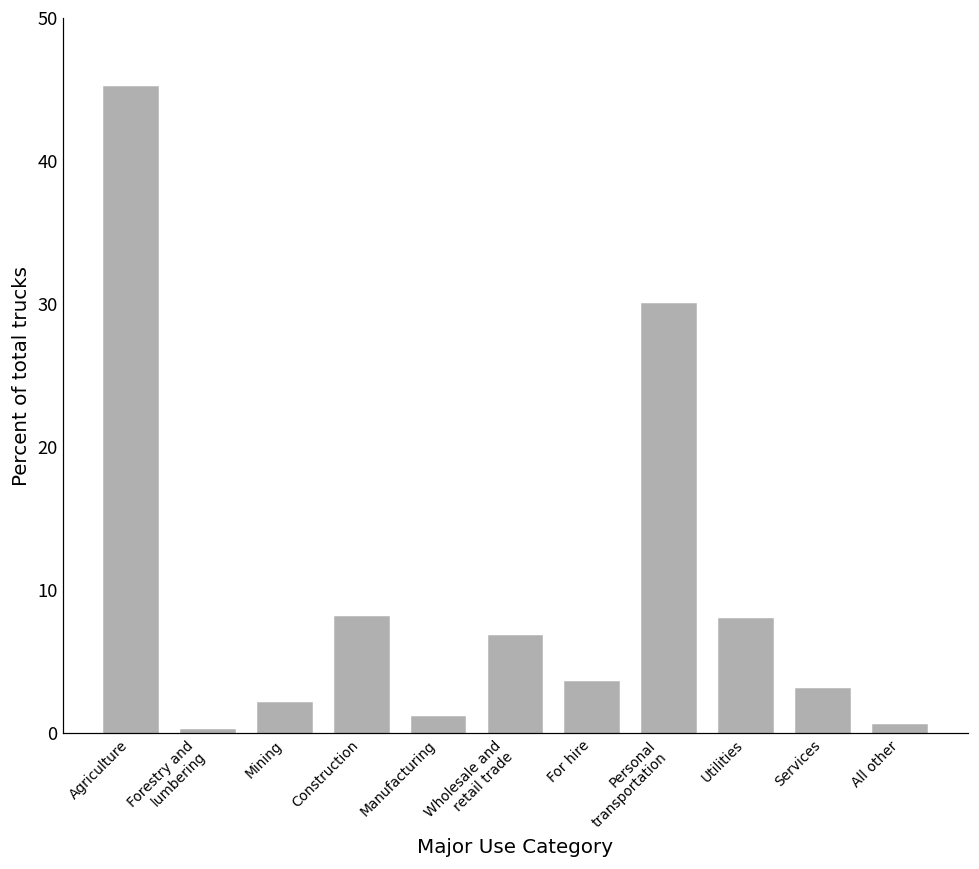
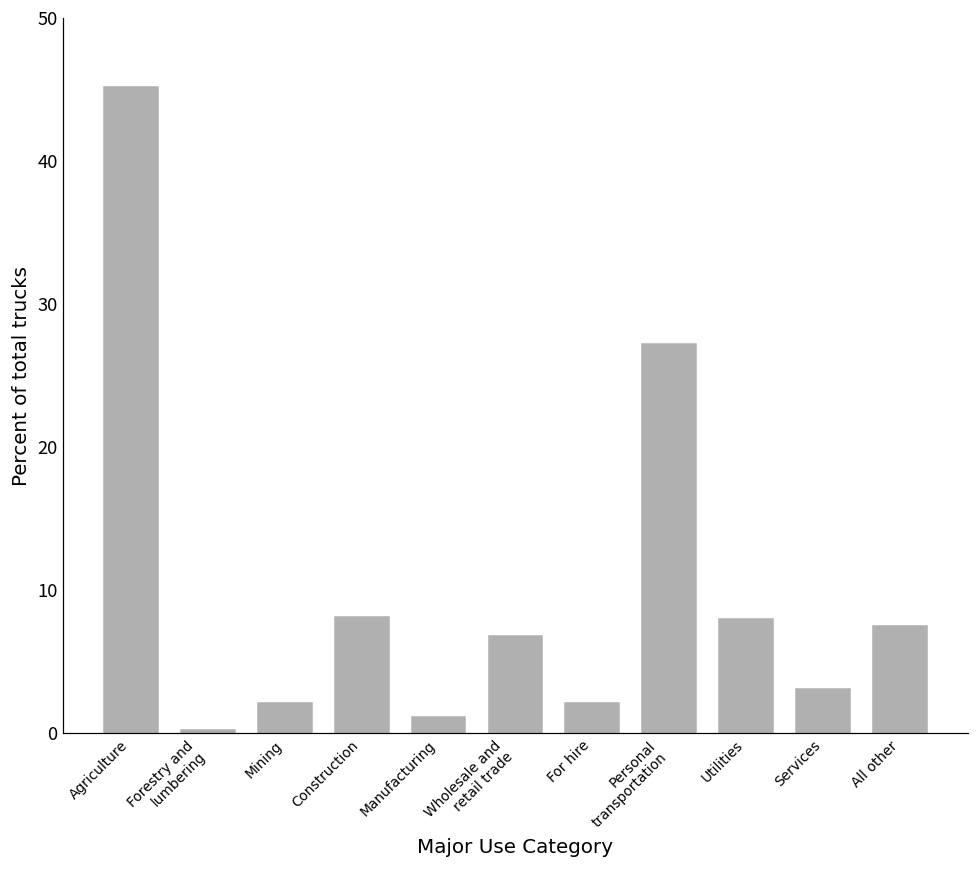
For hire: 3.6 -> 2.1
Personal transportation: 30.0 -> 27.2
All other: 0.6 -> 7.5
